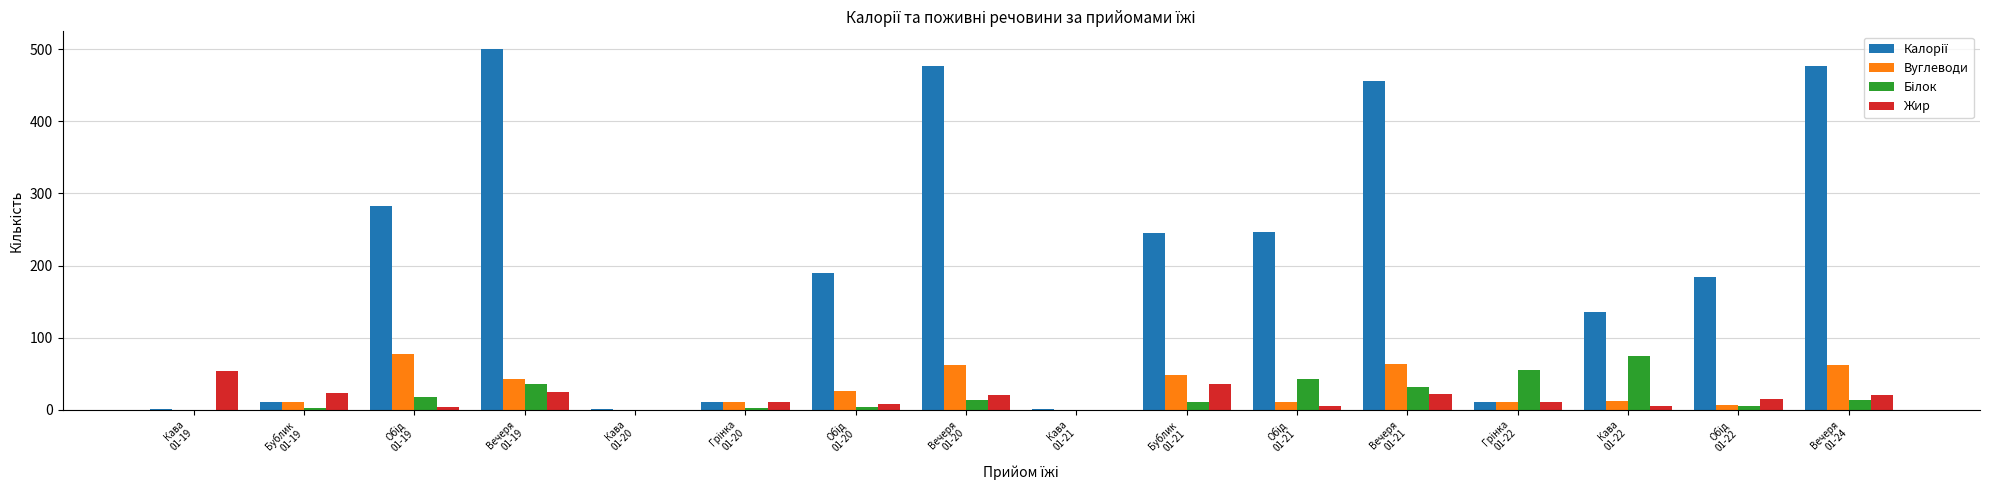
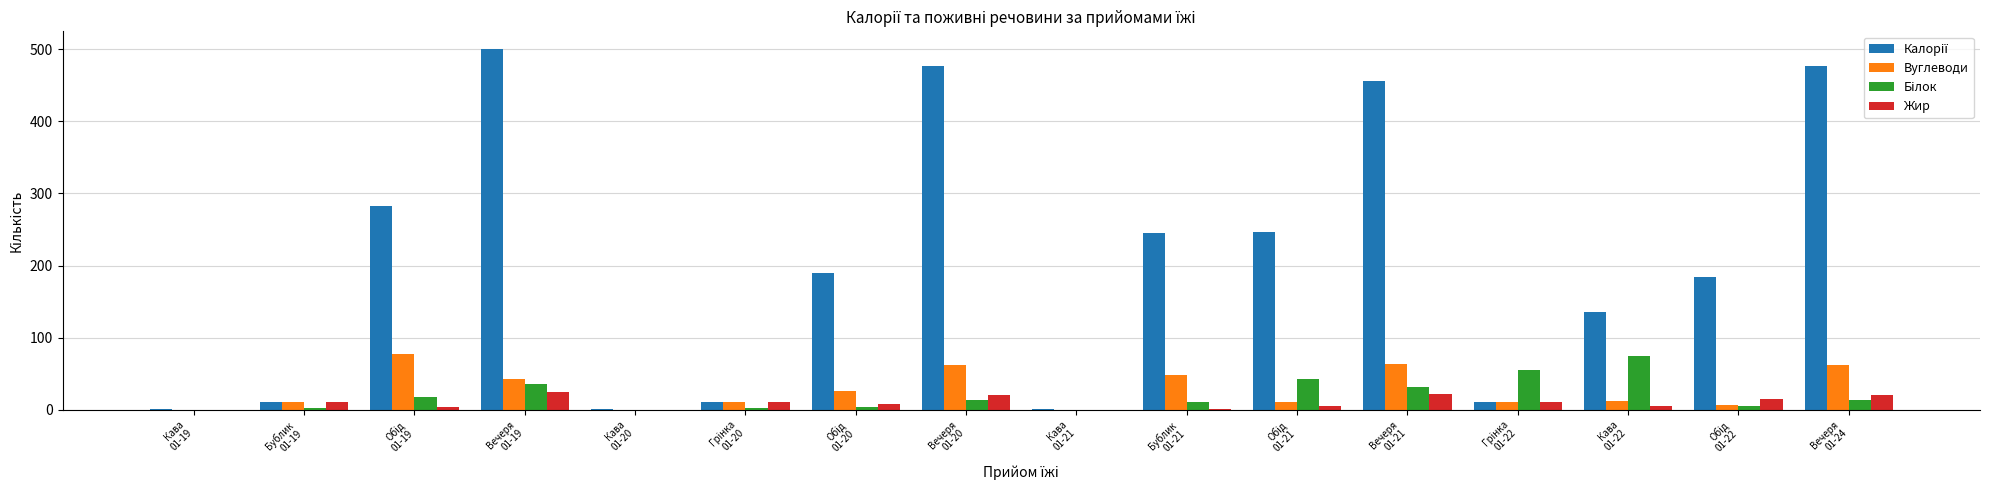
Жир, Кава 01-19: 50 -> 0
Жир, Бублик 01-19: 20 -> 10
Жир, Бублик 01-21: 40 -> 0
